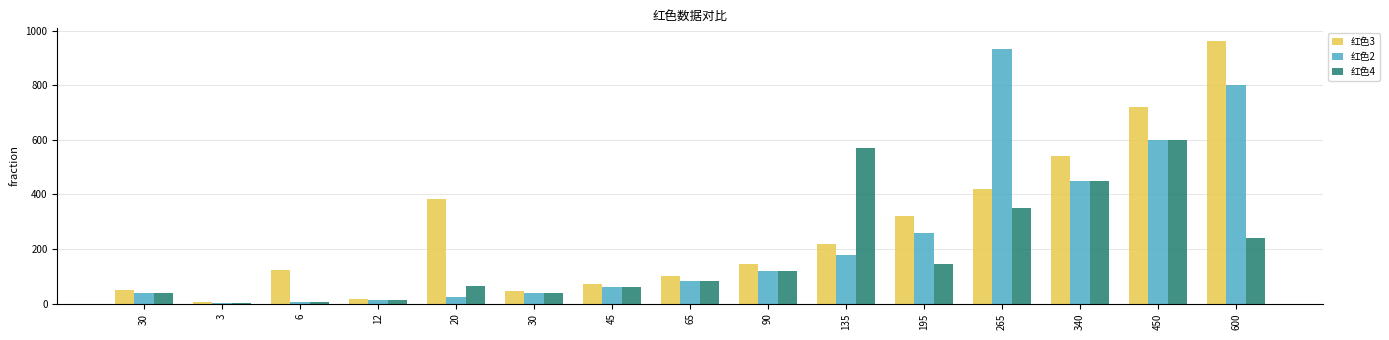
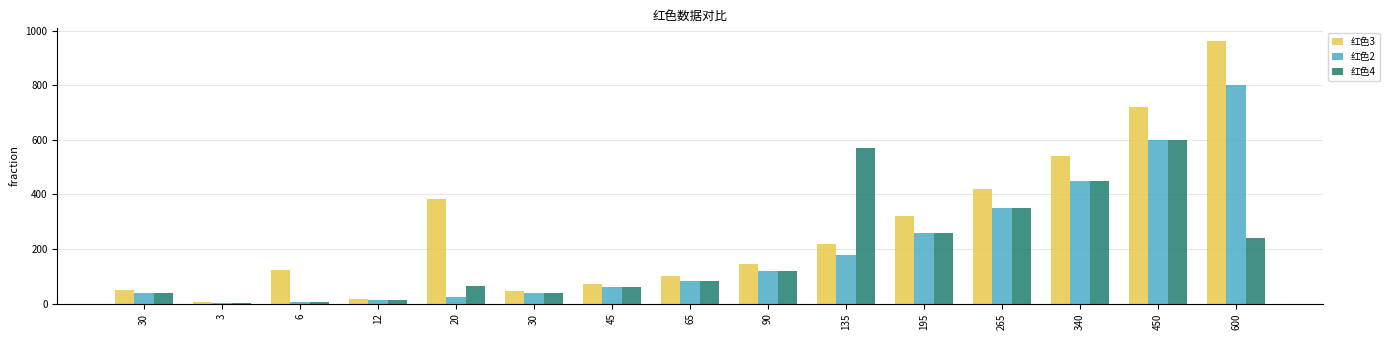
红色4, 195: 140 -> 260
红色2, 265: 930 -> 350
